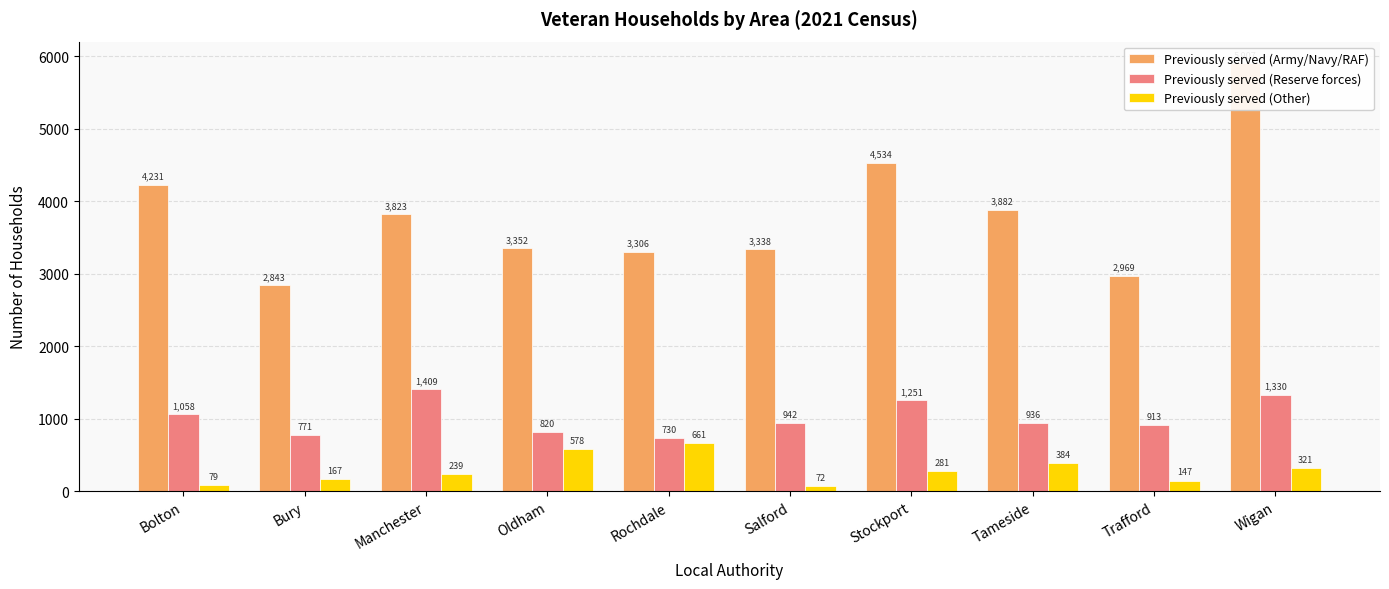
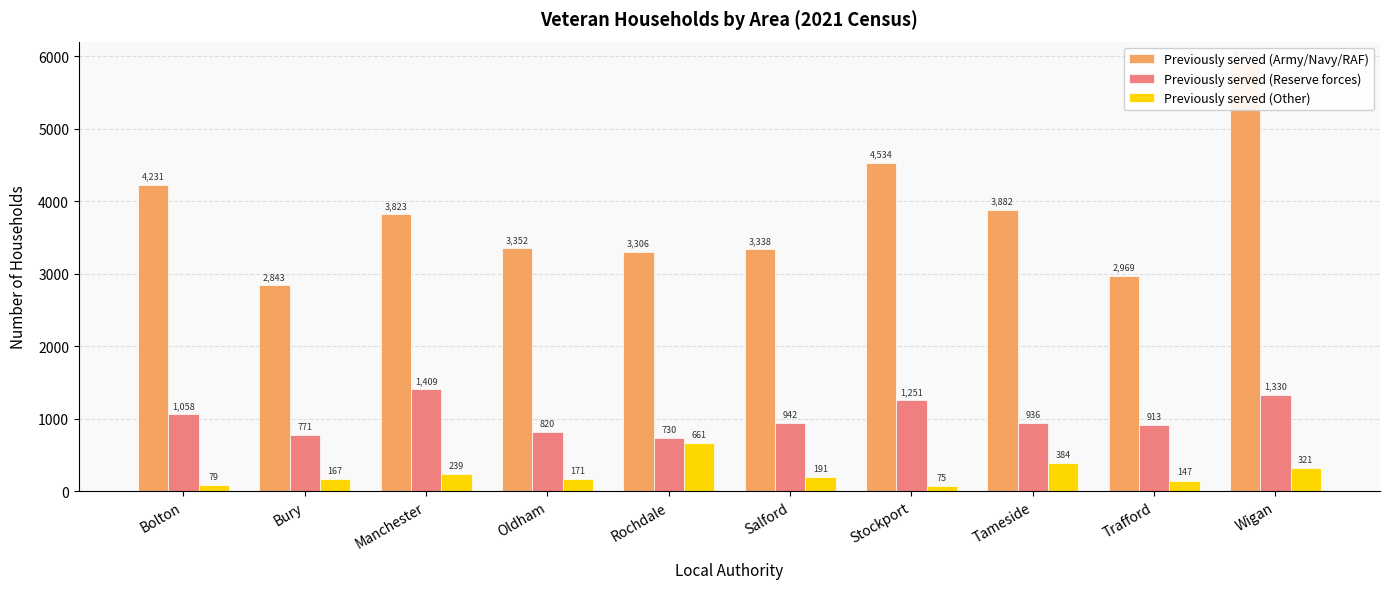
Previously served (Other), Oldham: 578 -> 171
Previously served (Other), Salford: 72 -> 191
Previously served (Other), Stockport: 281 -> 75
